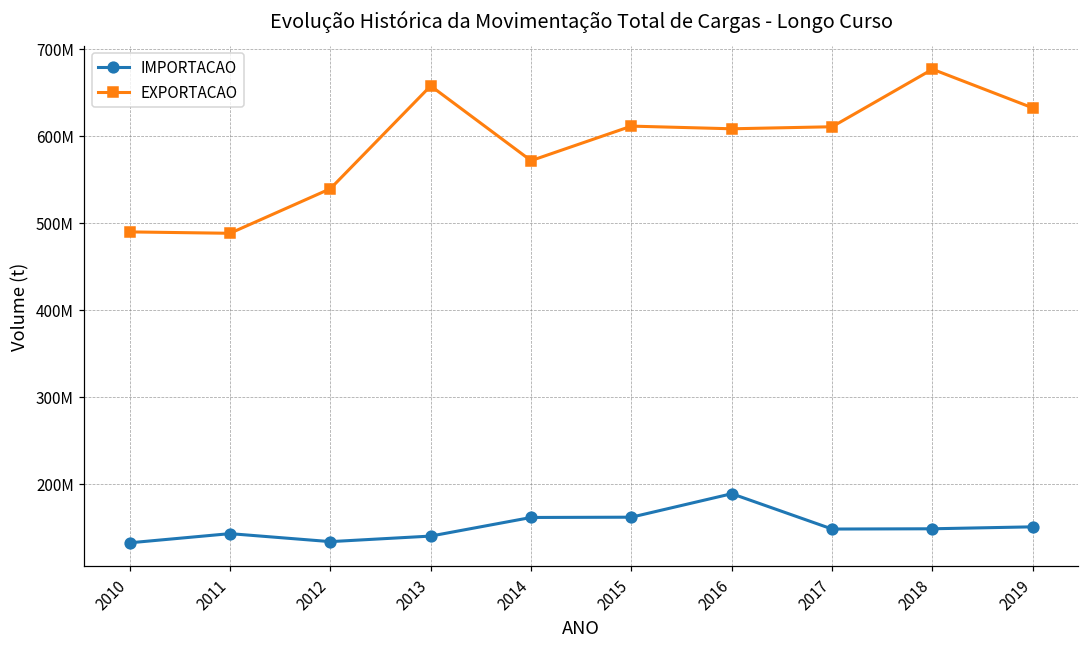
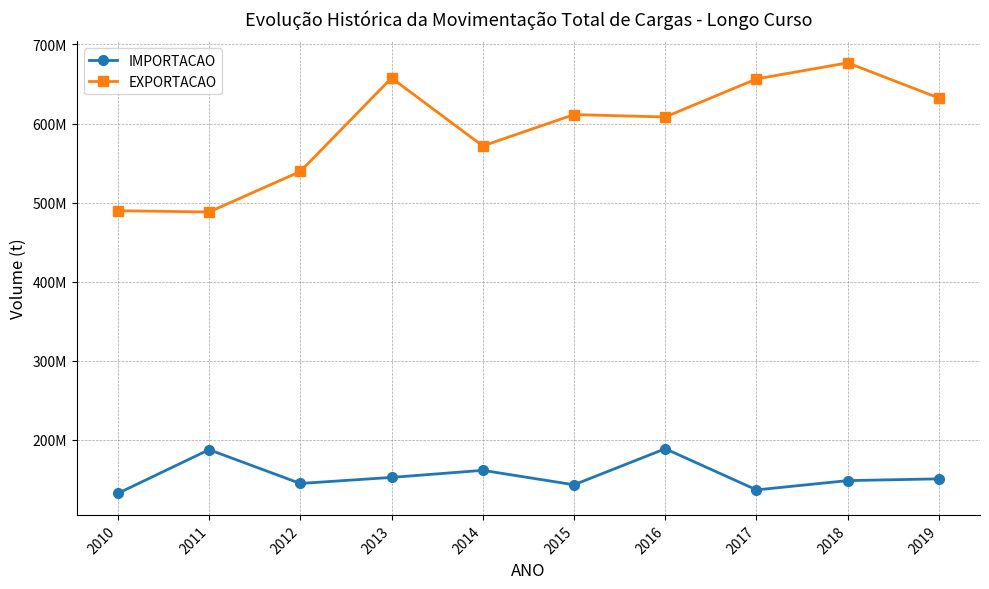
IMPORTACAO, 2011: 140000000 -> 190000000
IMPORTACAO, 2012: 130000000 -> 140000000
IMPORTACAO, 2013: 140000000 -> 150000000
IMPORTACAO, 2015: 160000000 -> 140000000
IMPORTACAO, 2017: 150000000 -> 140000000
EXPORTACAO, 2017: 610000000 -> 660000000
